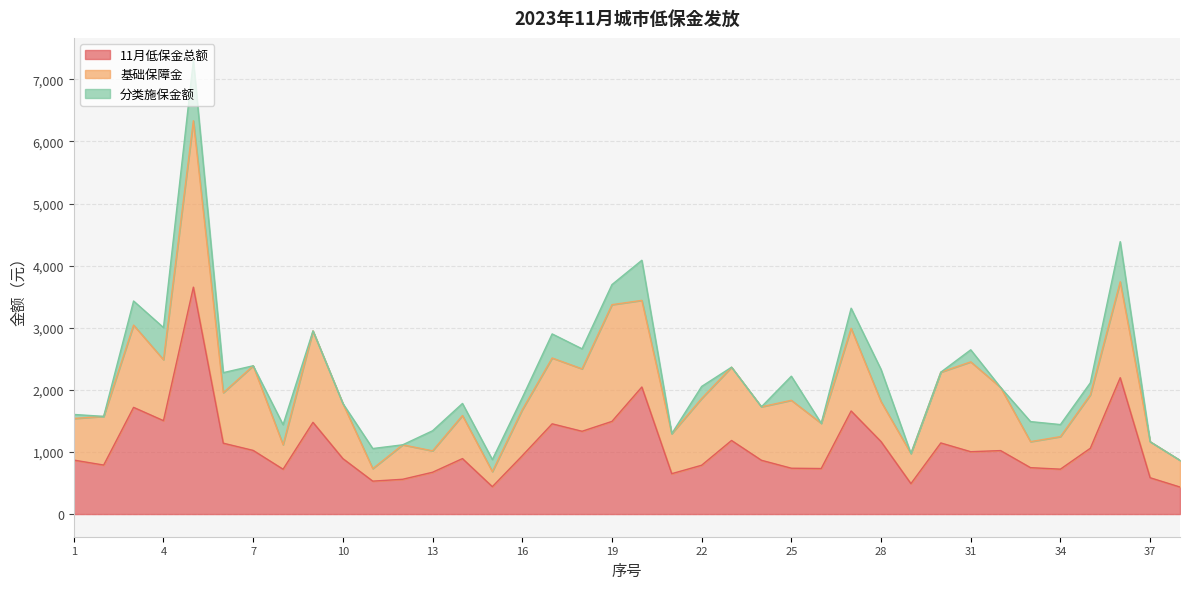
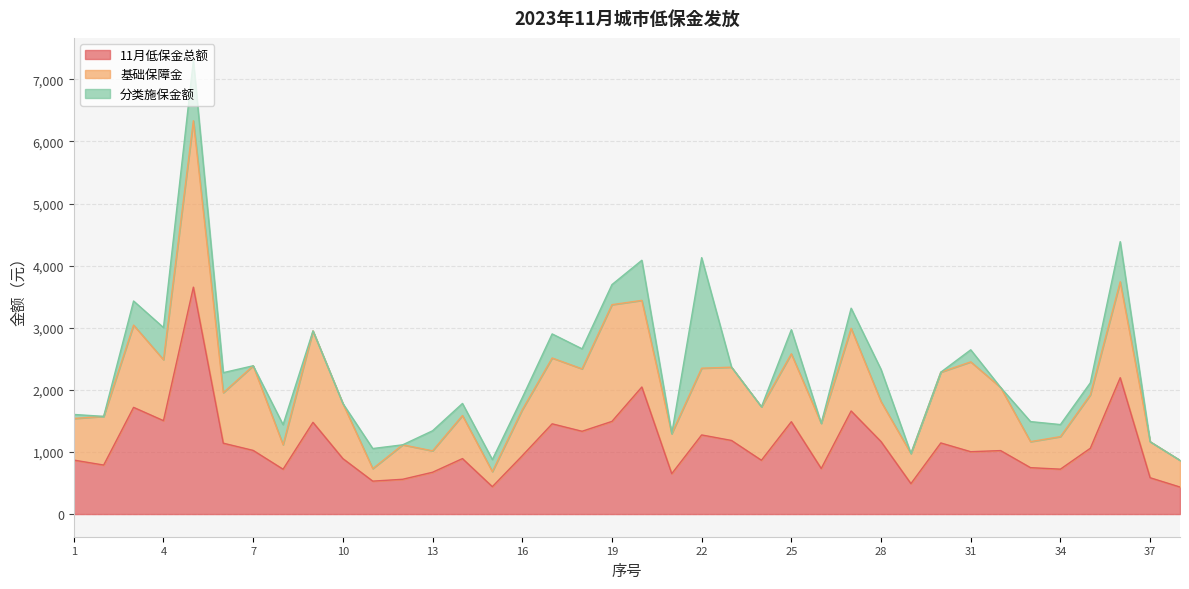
11月低保金总额, 22: 800 -> 1,300
分类施保金额, 22: 200 -> 1,800
11月低保金总额, 25: 700 -> 1,500
